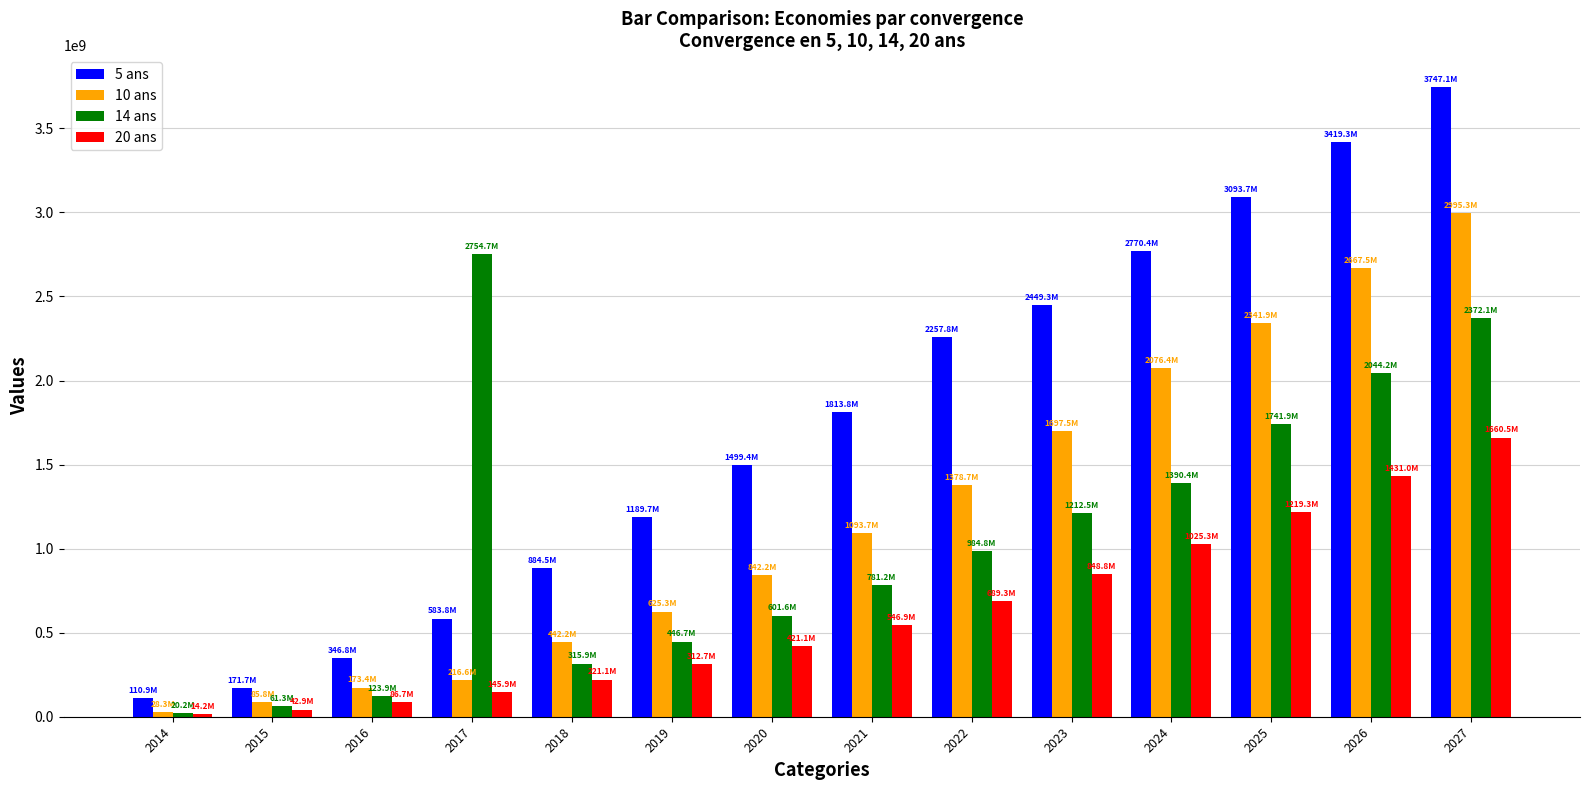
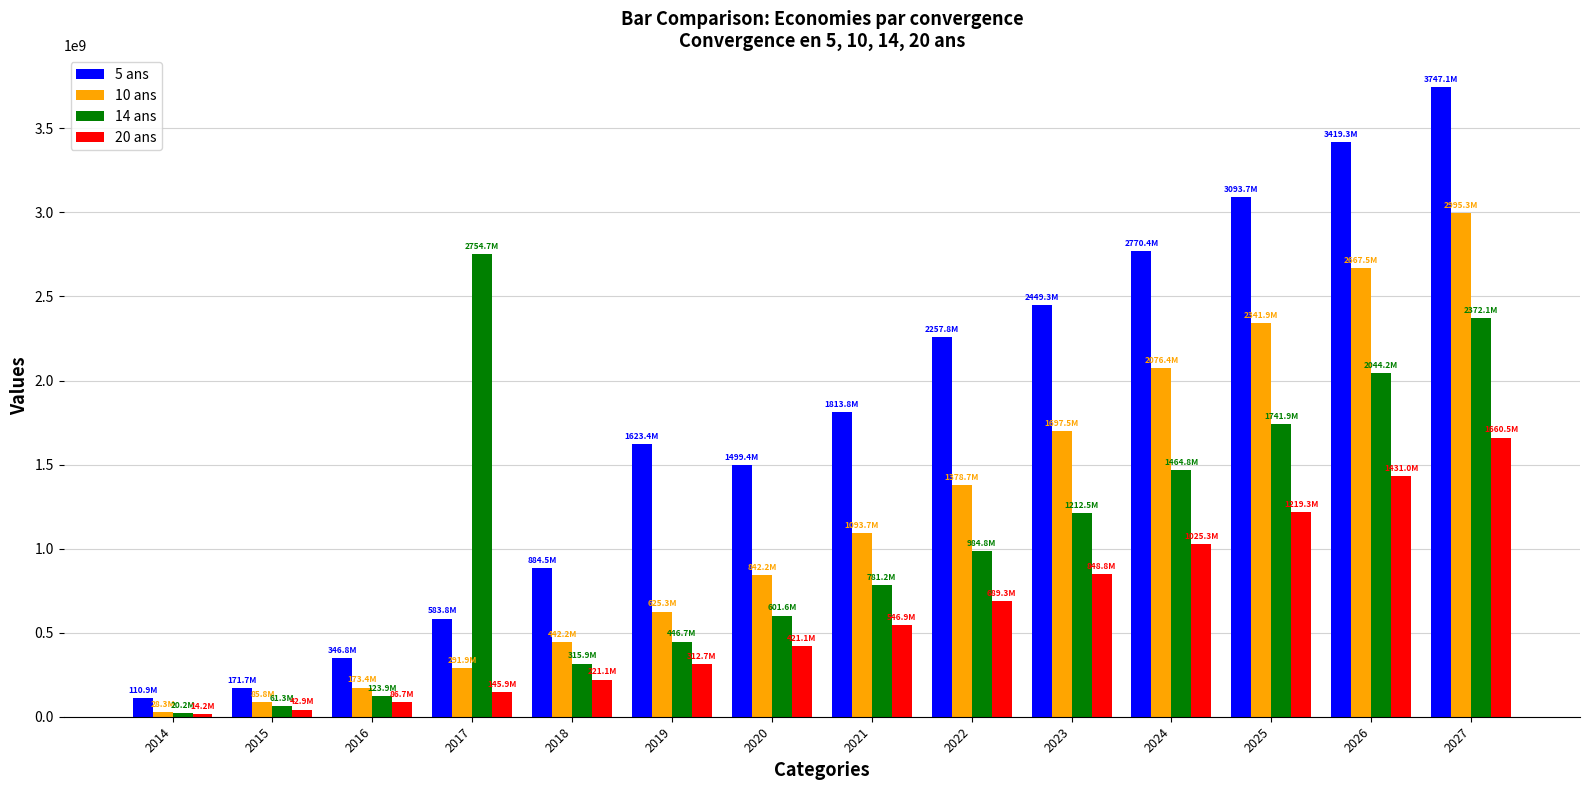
10 ans, 2017: 216.6M -> 291.9M
5 ans, 2019: 1189.7M -> 1623.4M
14 ans, 2024: 1390.4M -> 1464.8M
